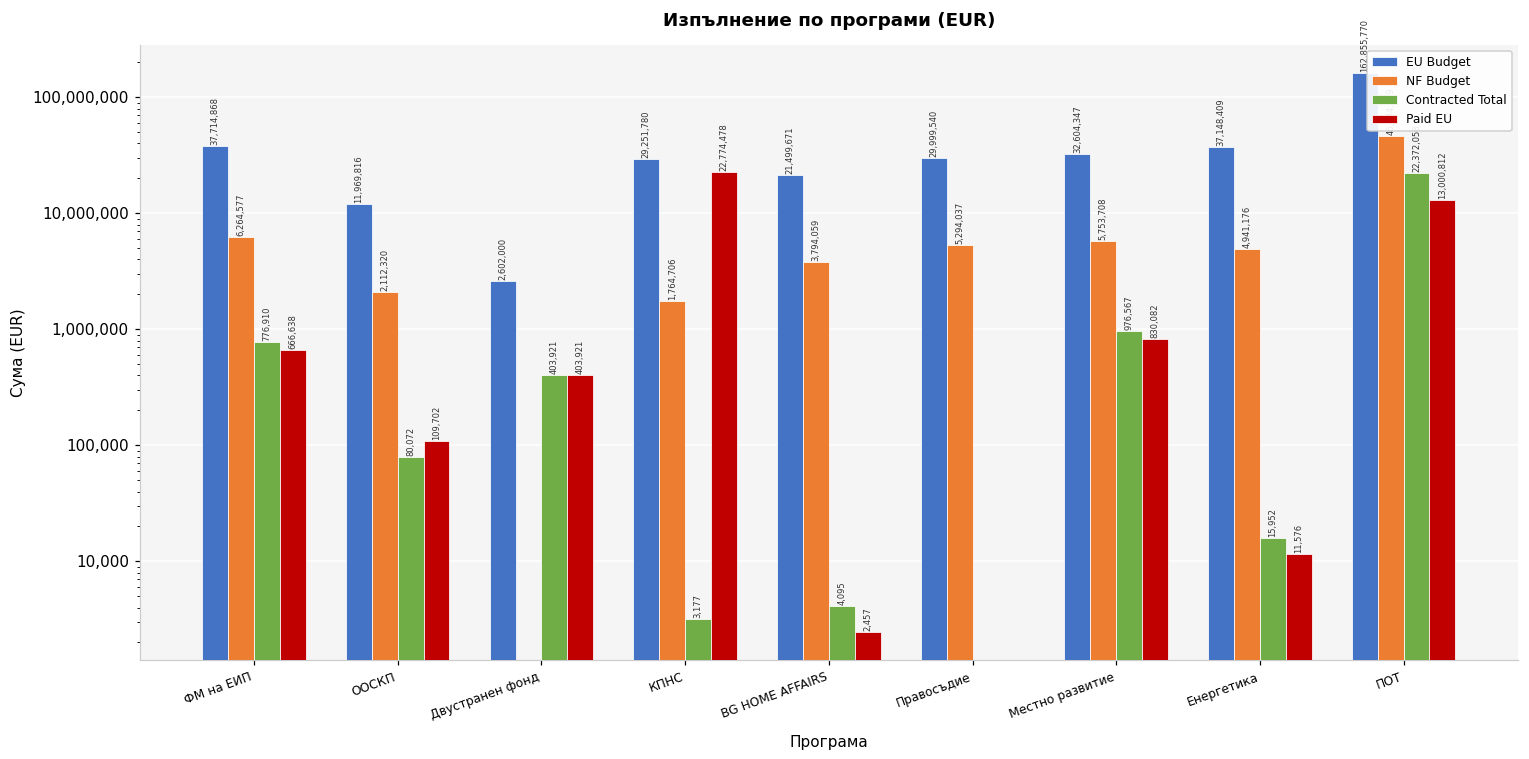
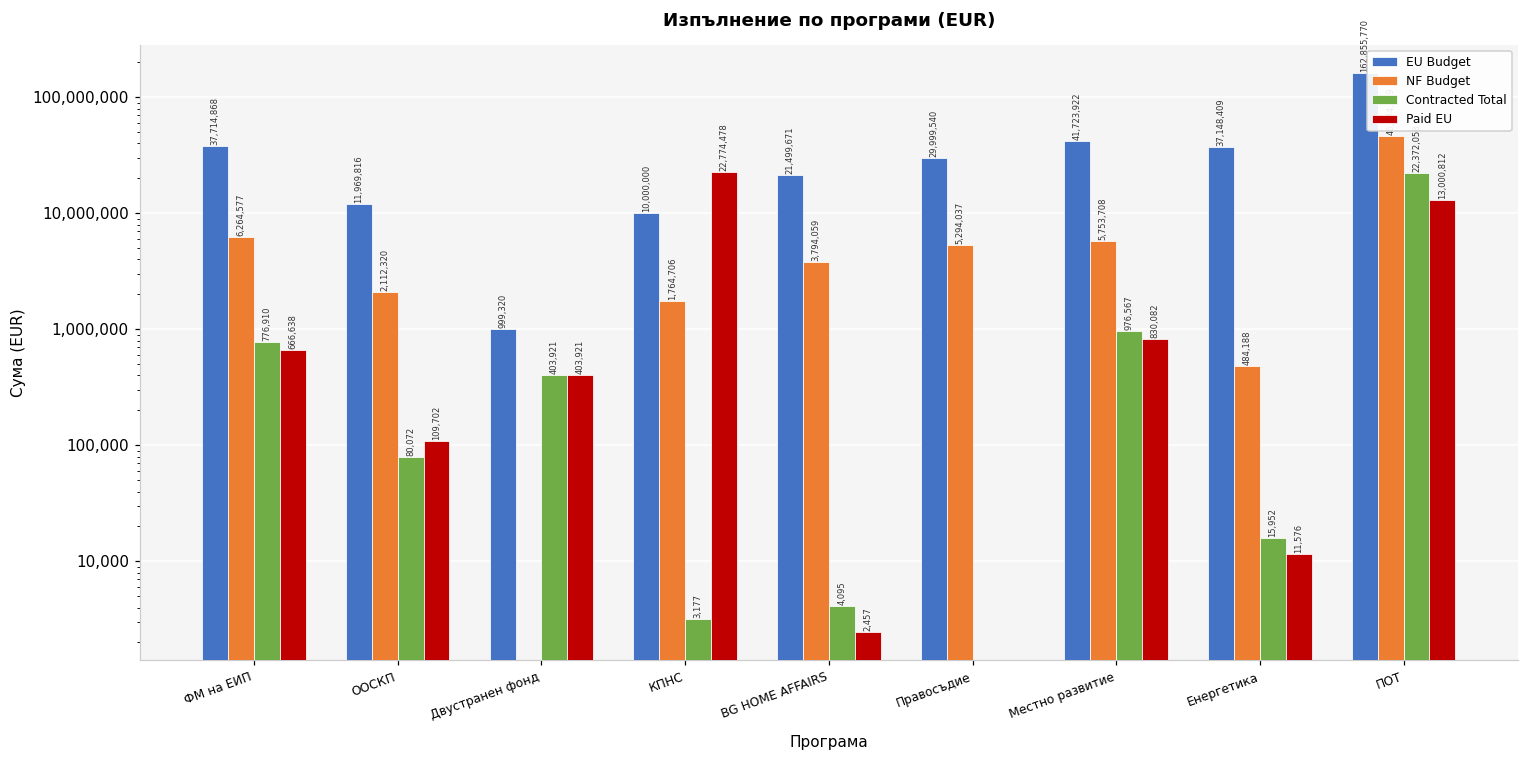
EU Budget, Двустранен фонд: 2,602,000 -> 999,320
EU Budget, КПНС: 29,251,780 -> 10,000,000
EU Budget, Местно развитие: 32,604,347 -> 41,723,922
NF Budget, Енергетика: 4,941,176 -> 484,188
